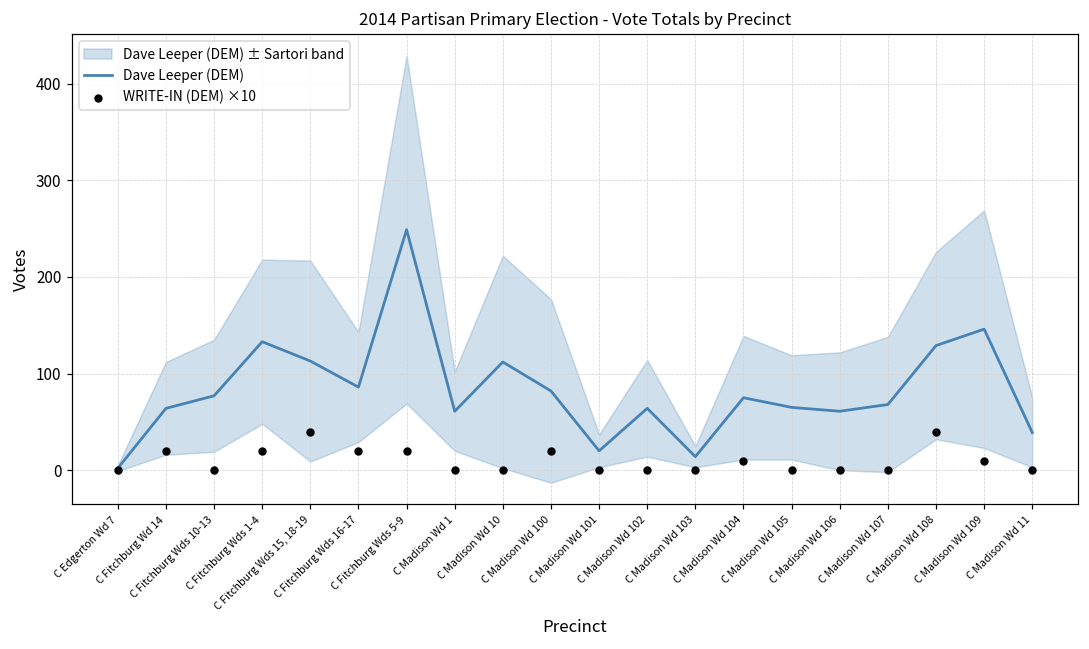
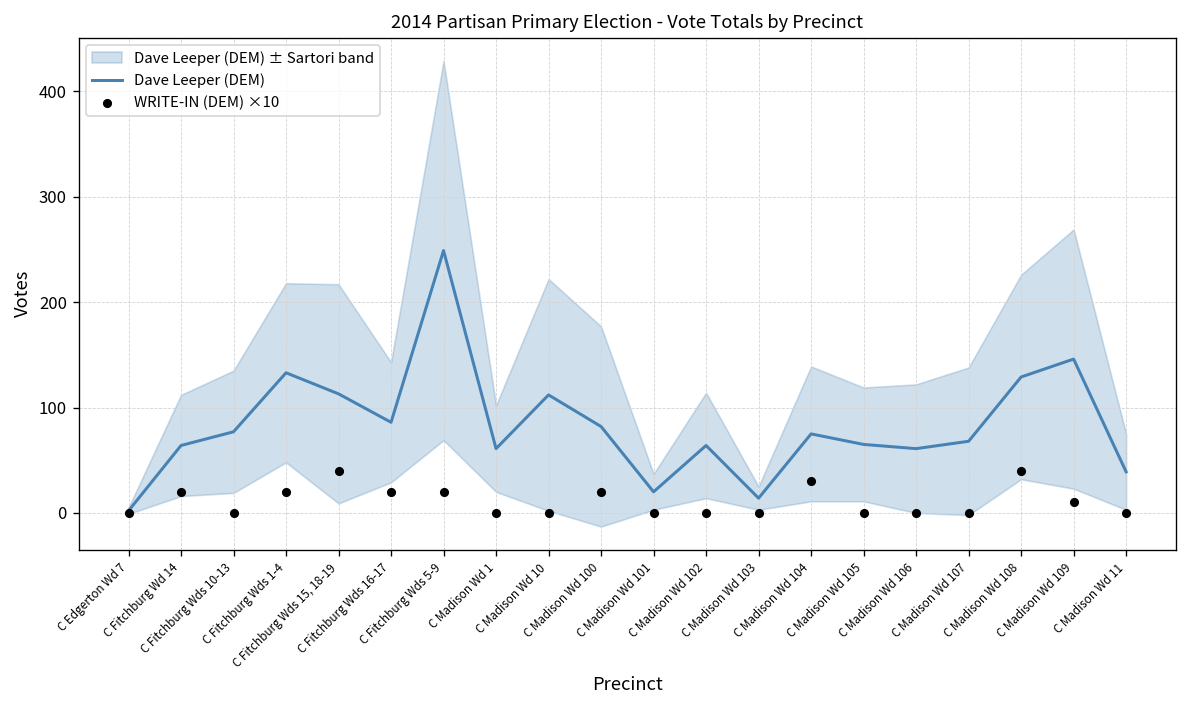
WRITE-IN (DEM) ×10, C Madison Wd 104: 10 -> 30
